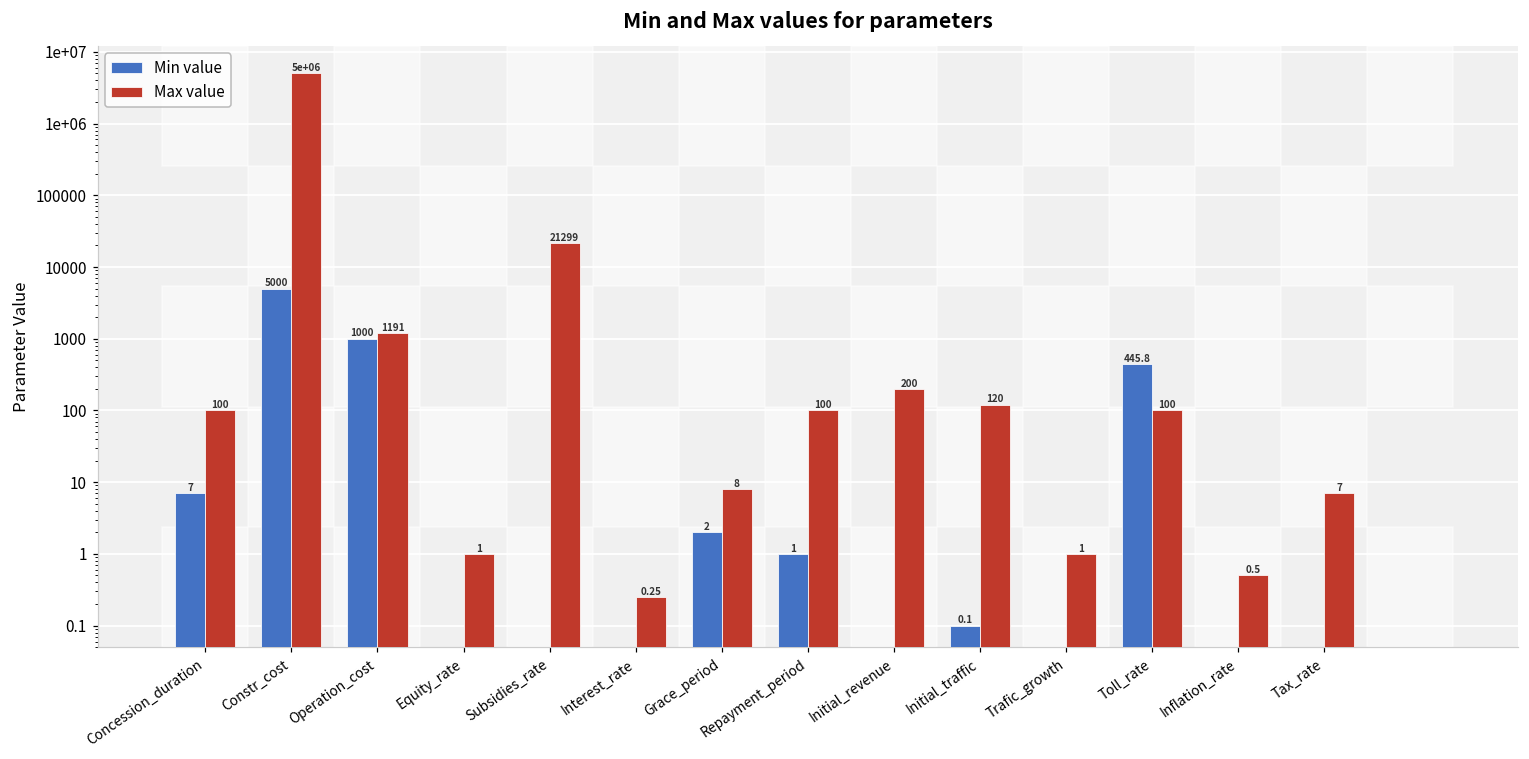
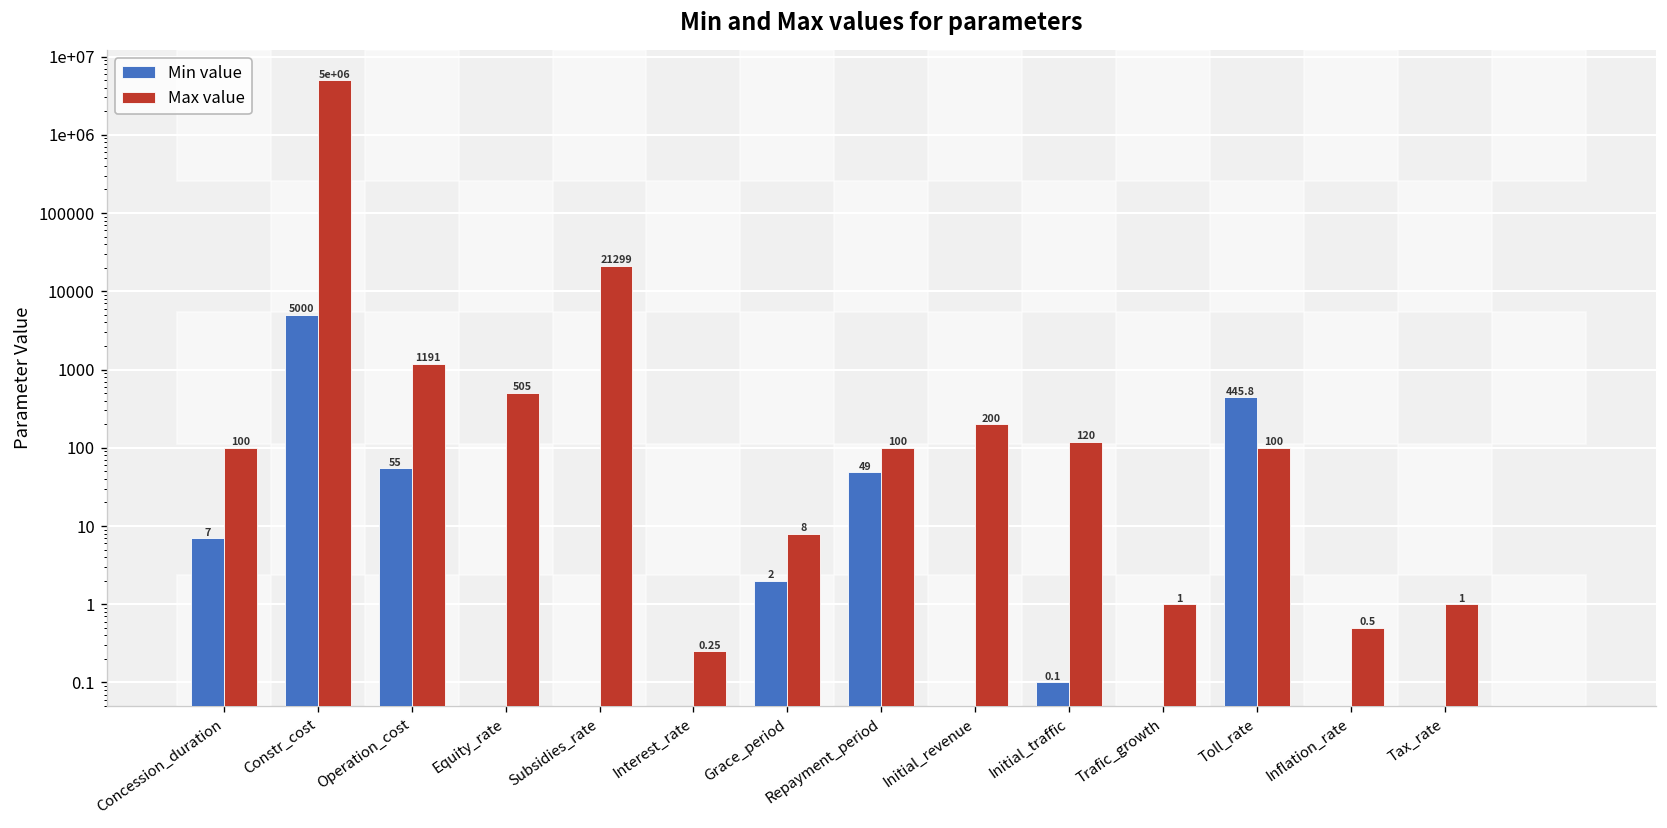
Min value, Operation_cost: 1000 -> 55
Max value, Equity_rate: 1 -> 505
Min value, Repayment_period: 1 -> 49
Max value, Tax_rate: 7 -> 1
